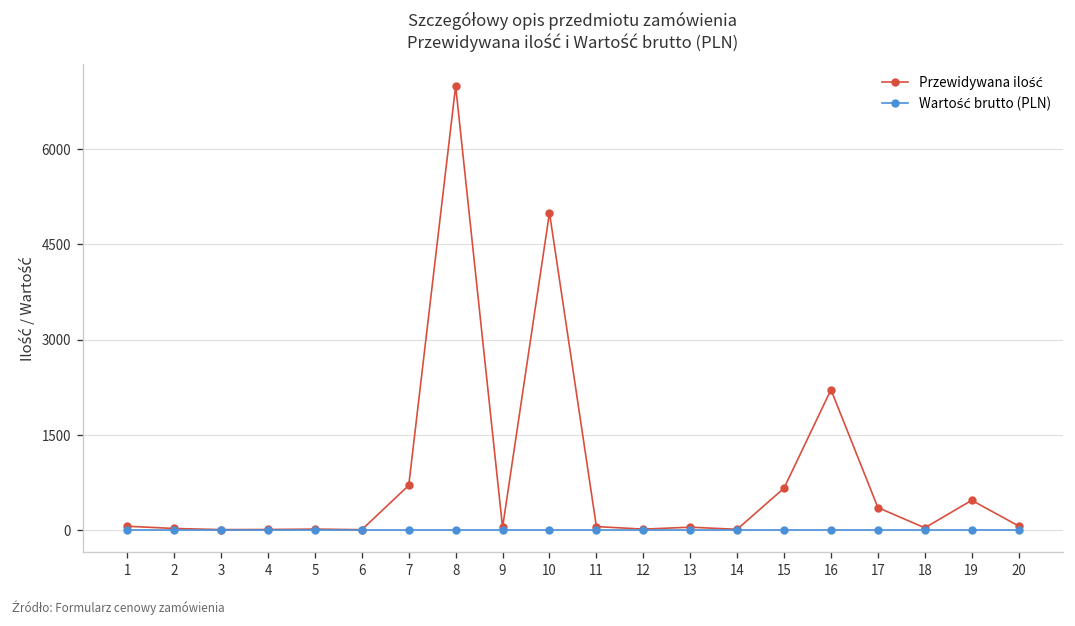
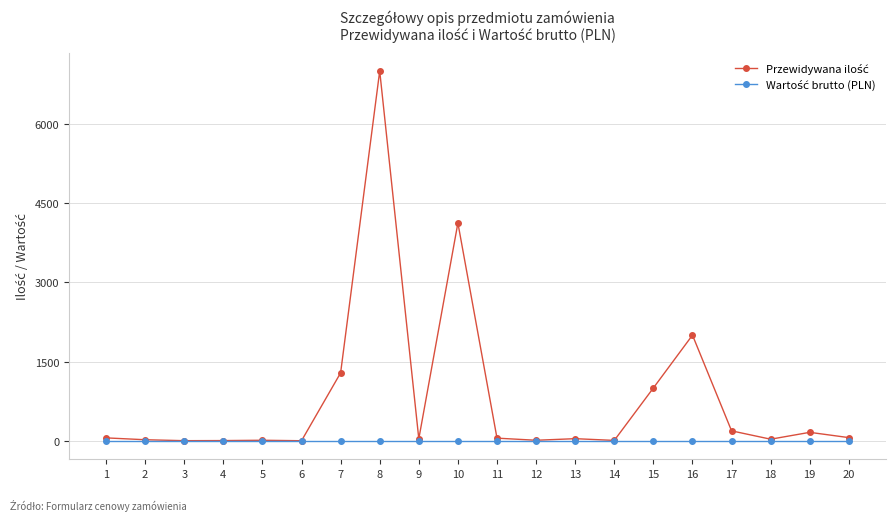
Przewidywana ilość, 7: 700 -> 1300
Przewidywana ilość, 10: 5000 -> 4100
Przewidywana ilość, 15: 700 -> 1000
Przewidywana ilość, 16: 2200 -> 2000
Przewidywana ilość, 17: 400 -> 200
Przewidywana ilość, 19: 500 -> 200
